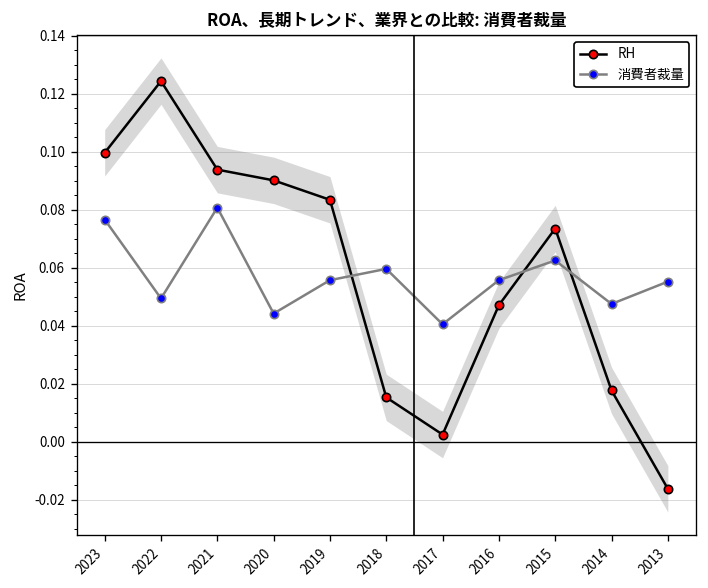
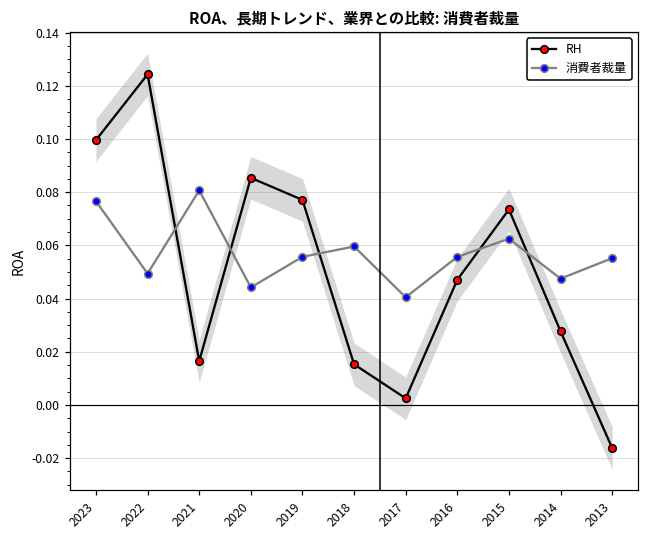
RH, 2021: 0.094 -> 0.017
RH, 2020: 0.090 -> 0.085
RH, 2019: 0.083 -> 0.077
RH, 2014: 0.018 -> 0.028
